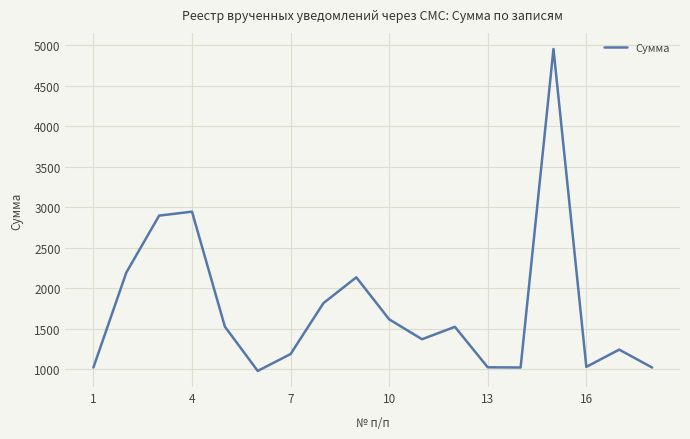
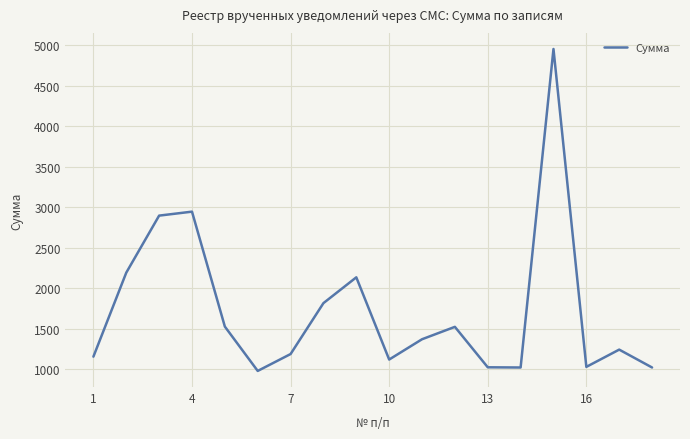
1: 1000 -> 1200
10: 1600 -> 1100
